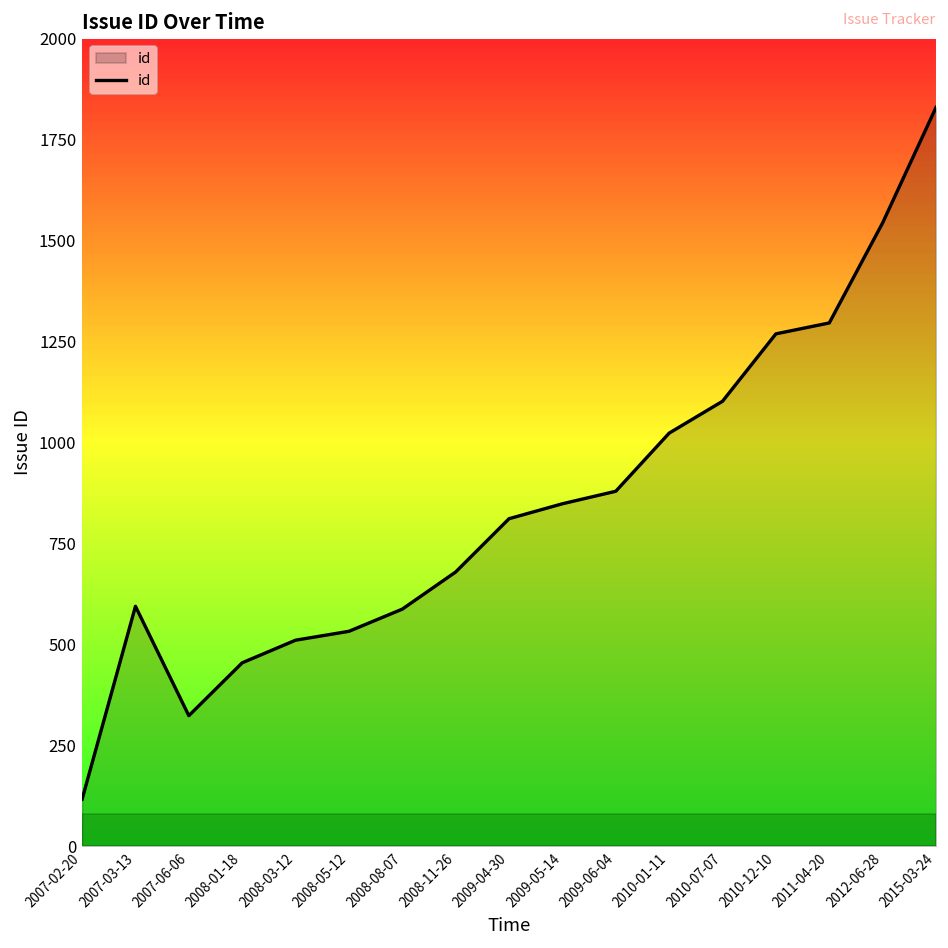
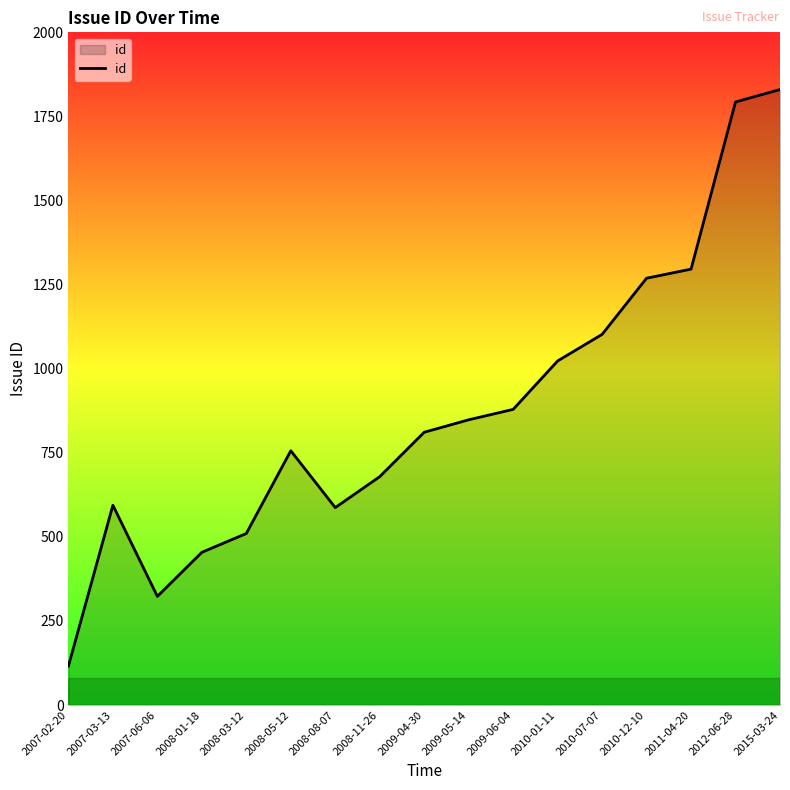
2008-05-12: 530 -> 760
2012-06-28: 1540 -> 1790
